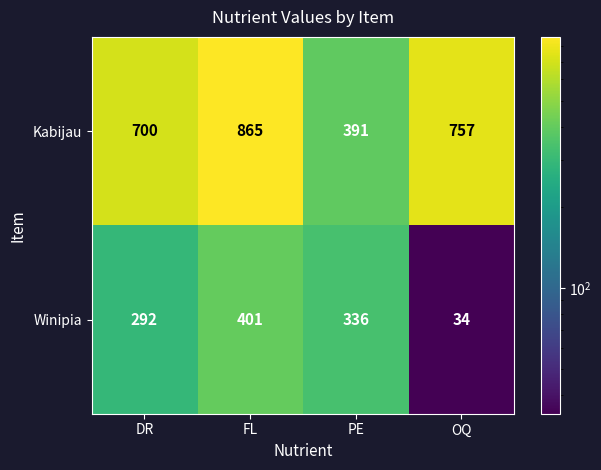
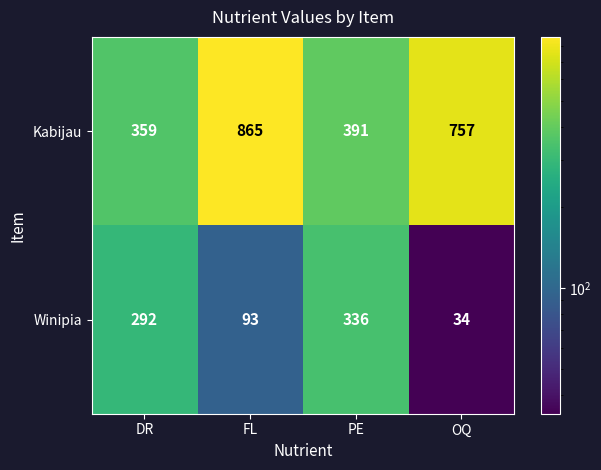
Kabijau, DR: 700 -> 359
Winipia, FL: 401 -> 93
